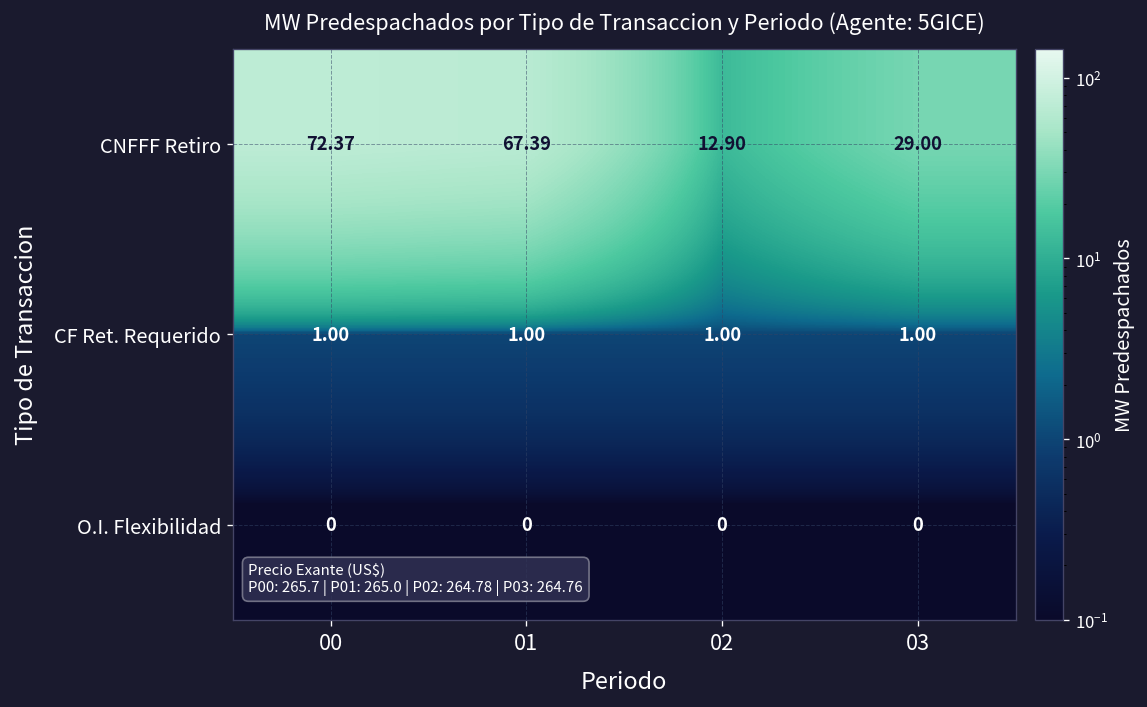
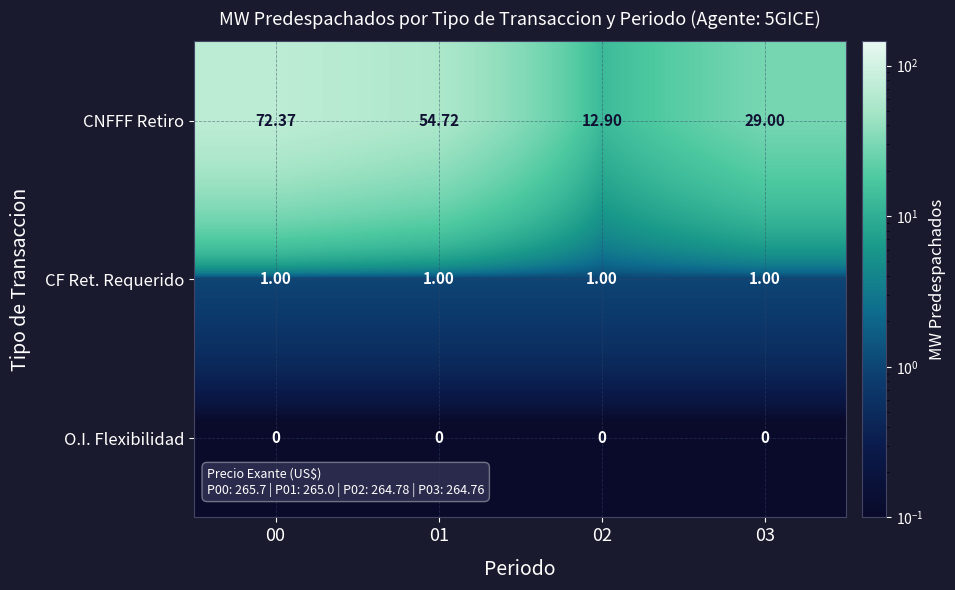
CNFFF Retiro, 01: 67.39 -> 54.72
